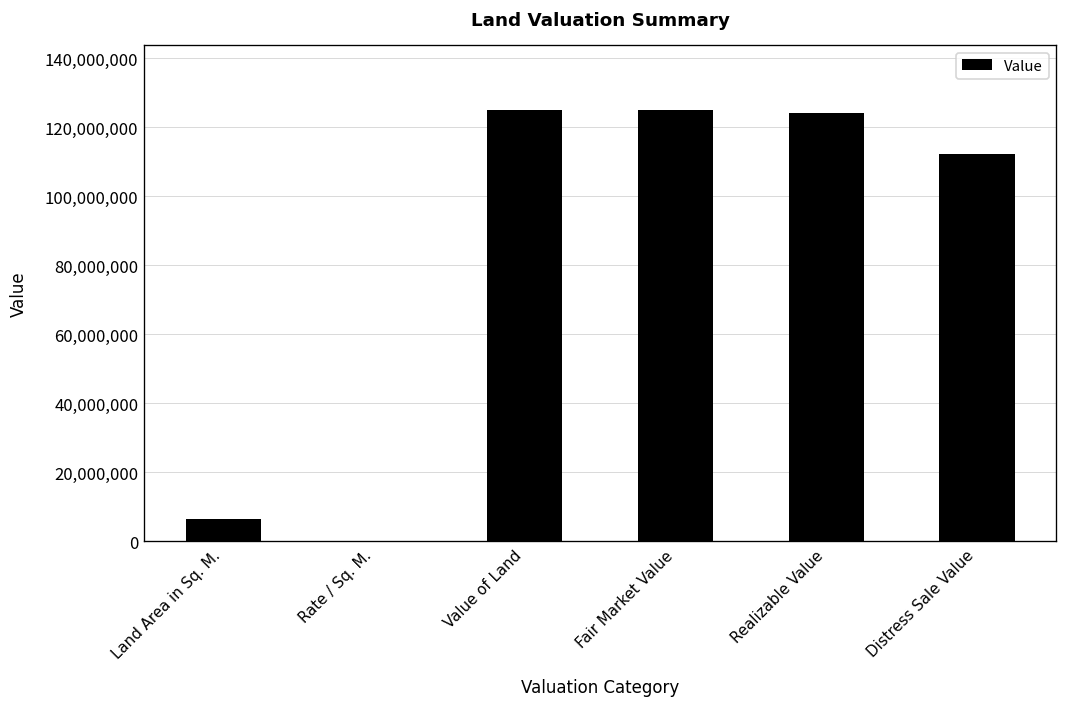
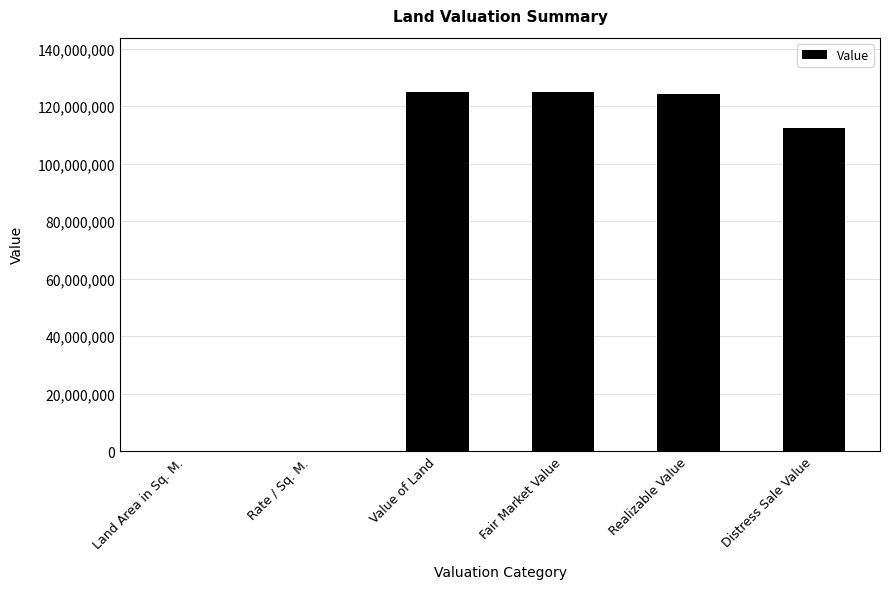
Land Area in Sq. M.: 6,000,000 -> 0
